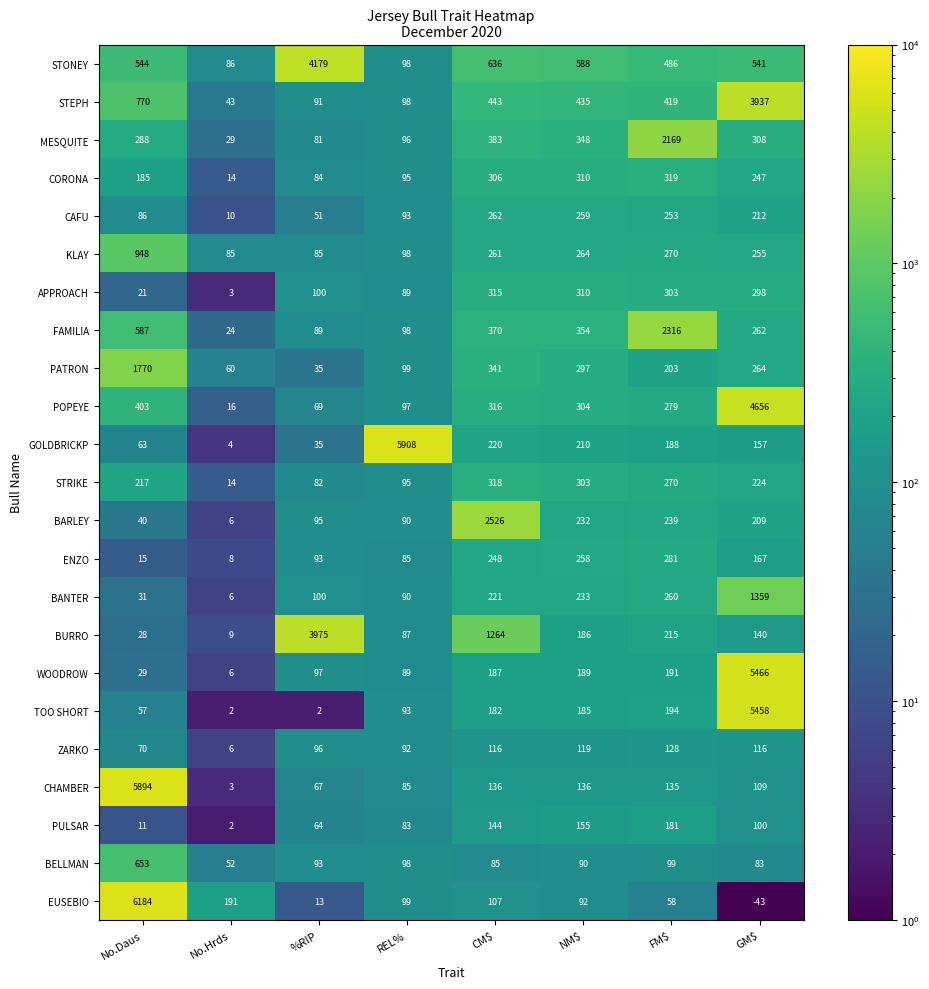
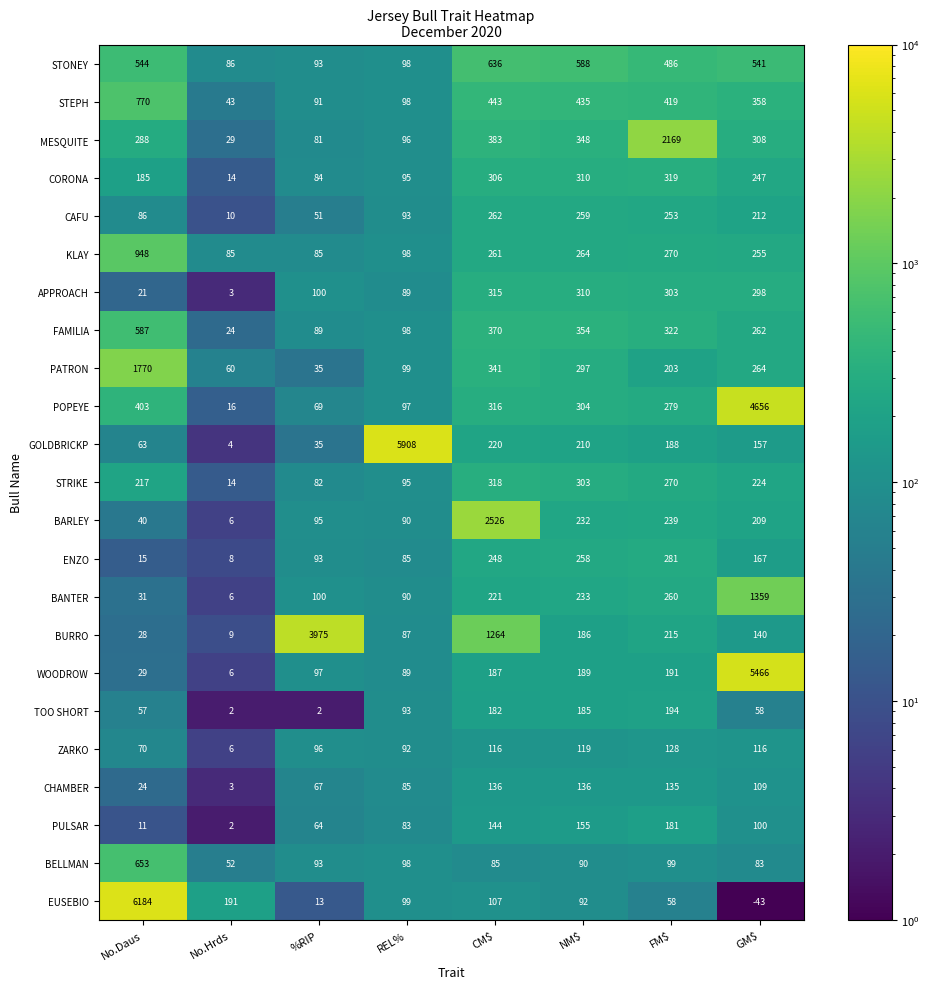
STONEY, %RIP: 4179 -> 93
STEPH, GM$: 3937 -> 358
FAMILIA, FM$: 2316 -> 322
TOO SHORT, GM$: 5458 -> 58
CHAMBER, No.Daus: 5894 -> 24
